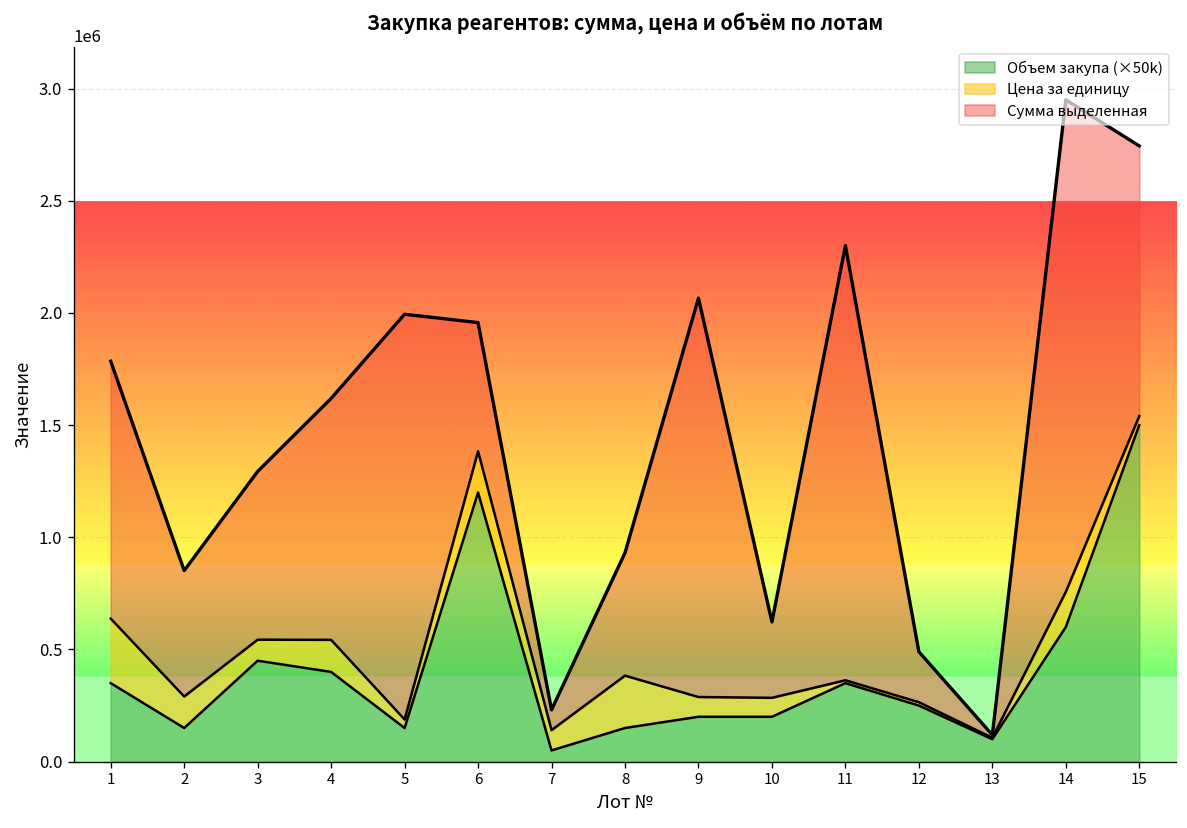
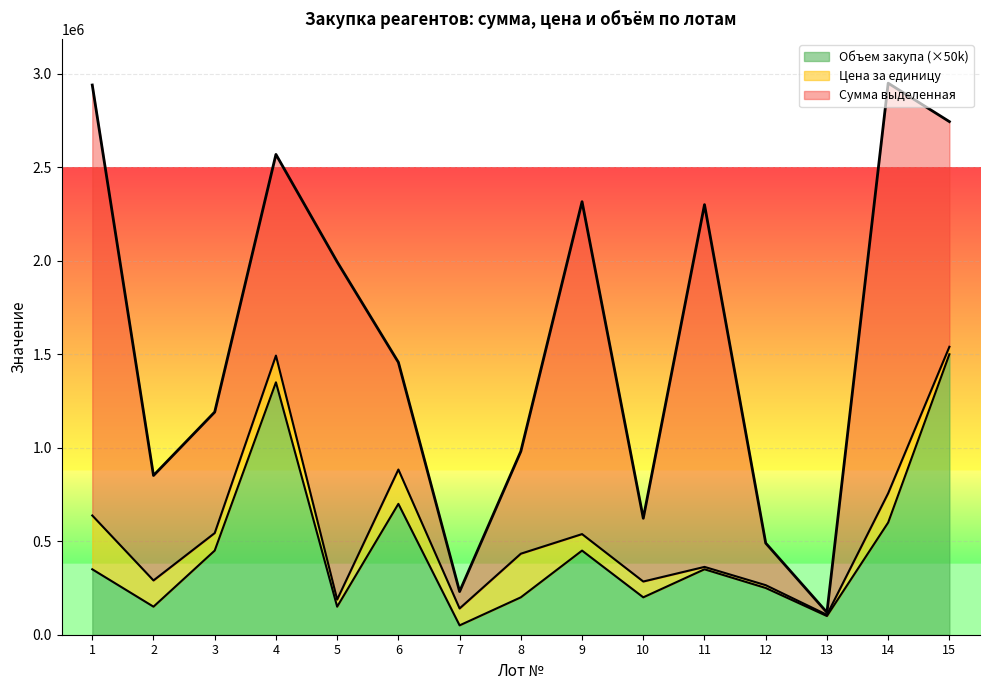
Сумма выделенная, 1: 1150000 -> 2300000
Сумма выделенная, 3: 750000 -> 650000
Объем закупа (×50k), 4: 400000 -> 1350000
Объем закупа (×50k), 6: 1200000 -> 700000
Объем закупа (×50k), 8: 150000 -> 200000
Объем закупа (×50k), 9: 200000 -> 450000
